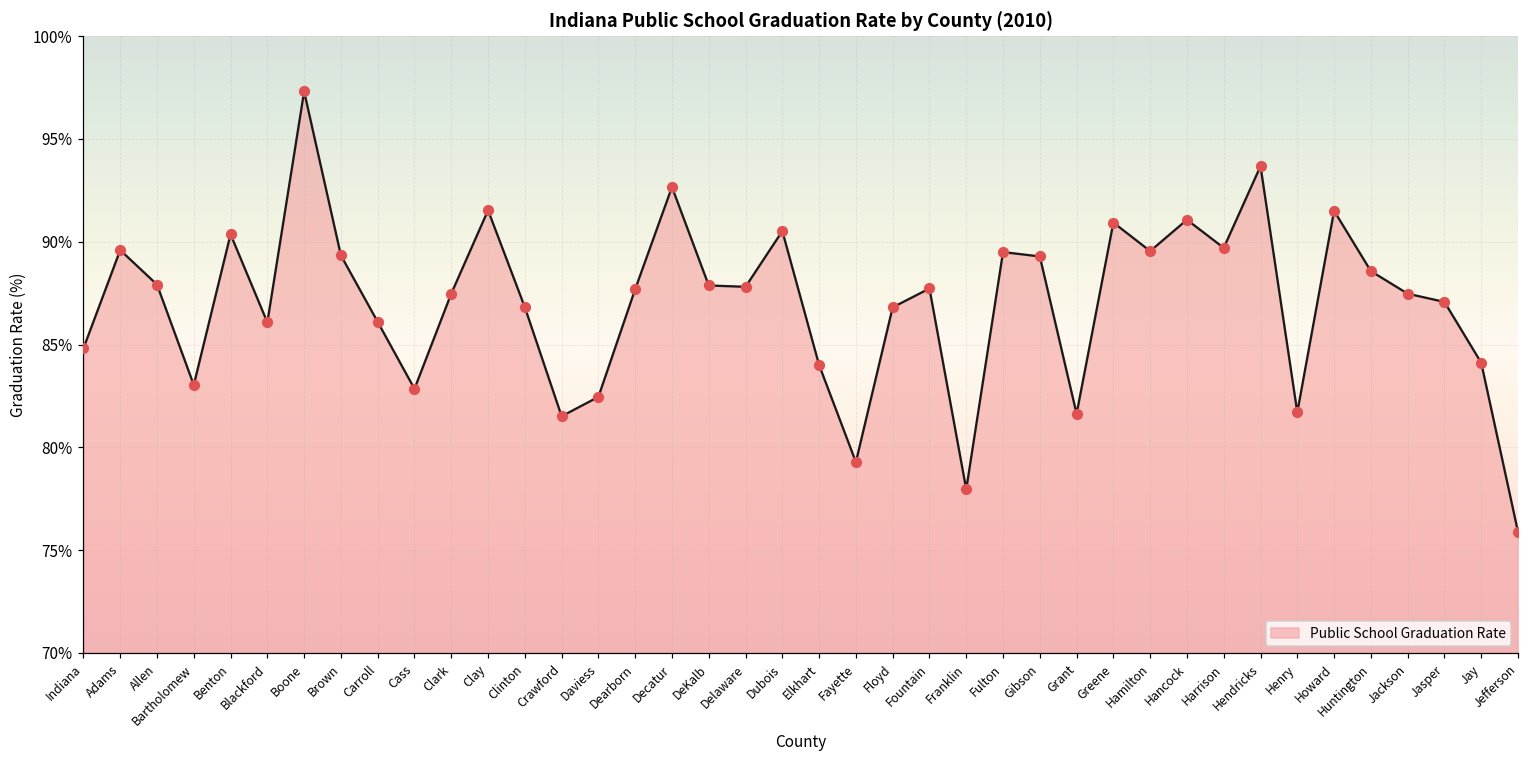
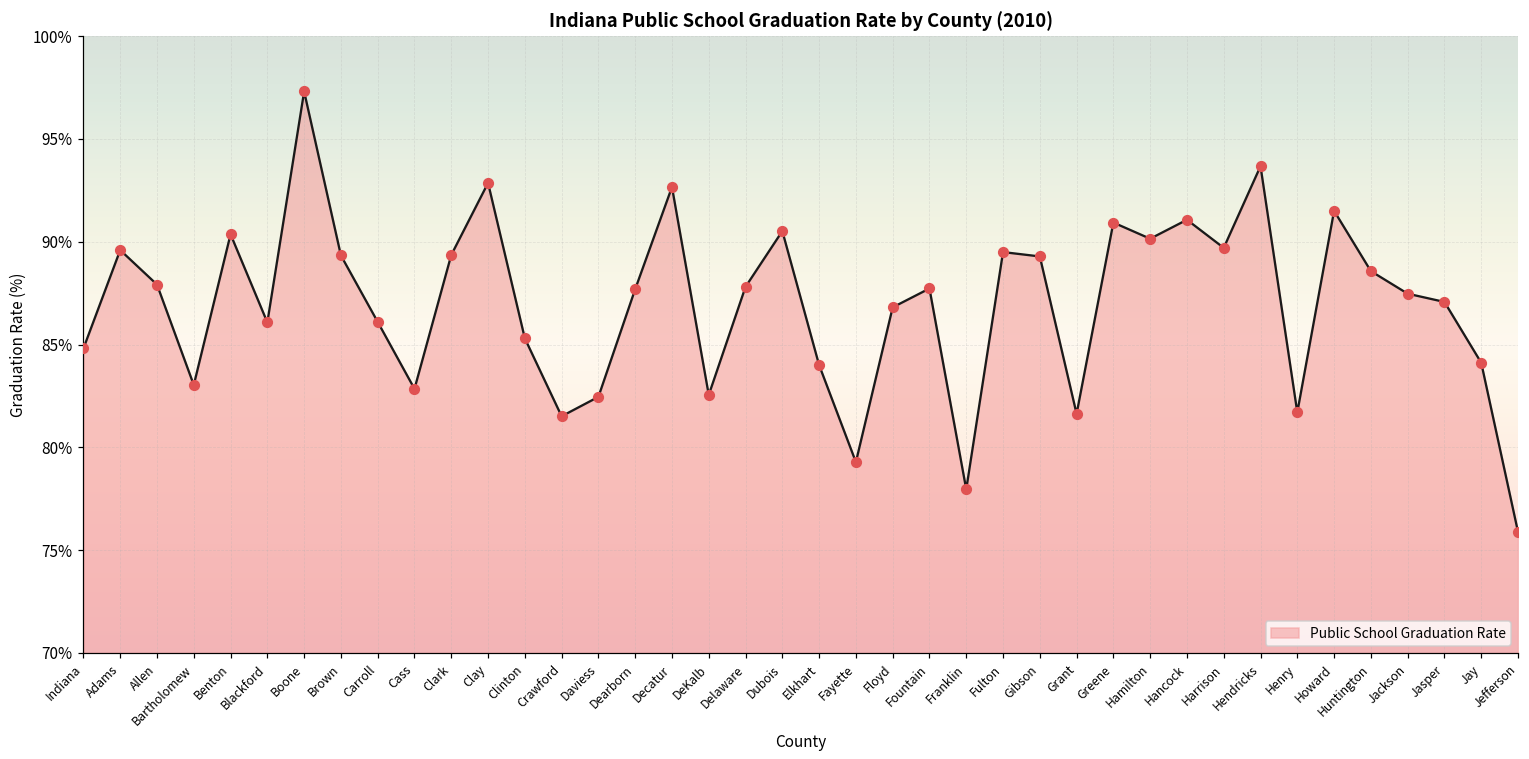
Clark: 87.5% -> 89.4%
Clay: 91.5% -> 92.9%
Clinton: 86.8% -> 85.3%
DeKalb: 87.9% -> 82.5%
Hamilton: 89.5% -> 90.1%
